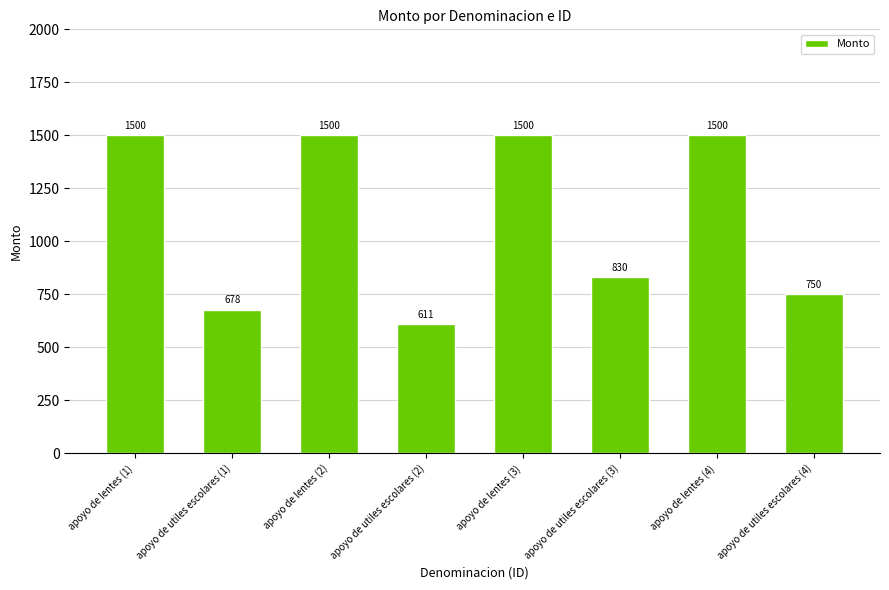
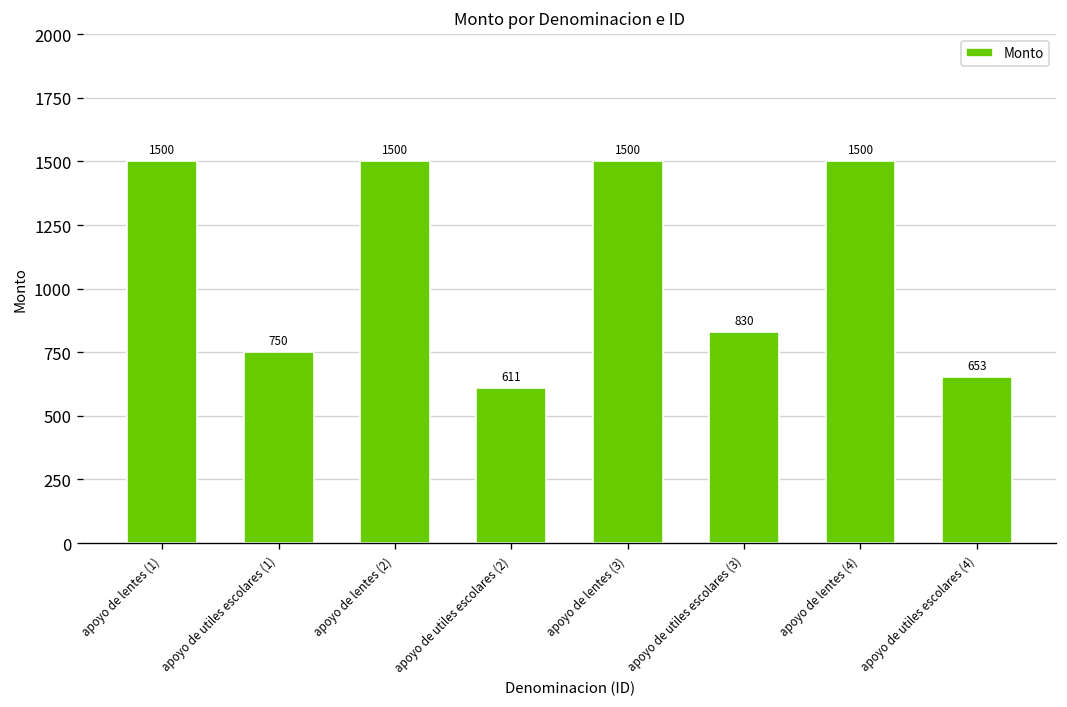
apoyo de utiles escolares (1): 678 -> 750
apoyo de utiles escolares (4): 750 -> 653
